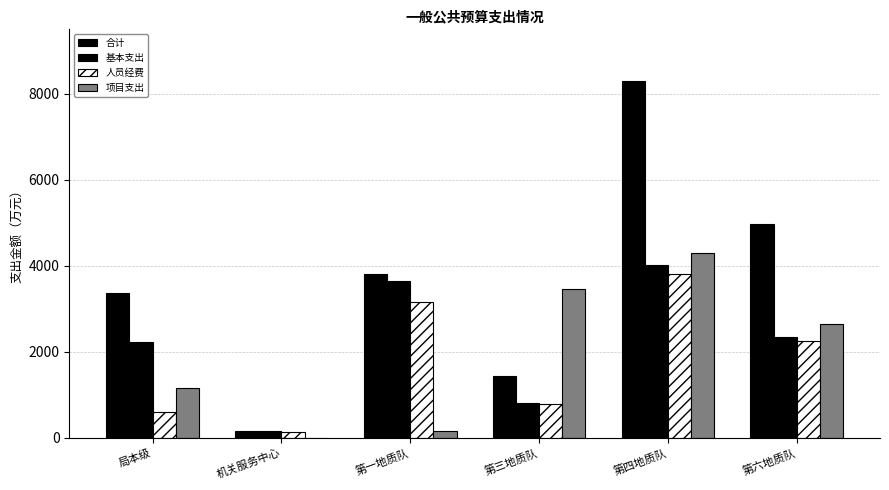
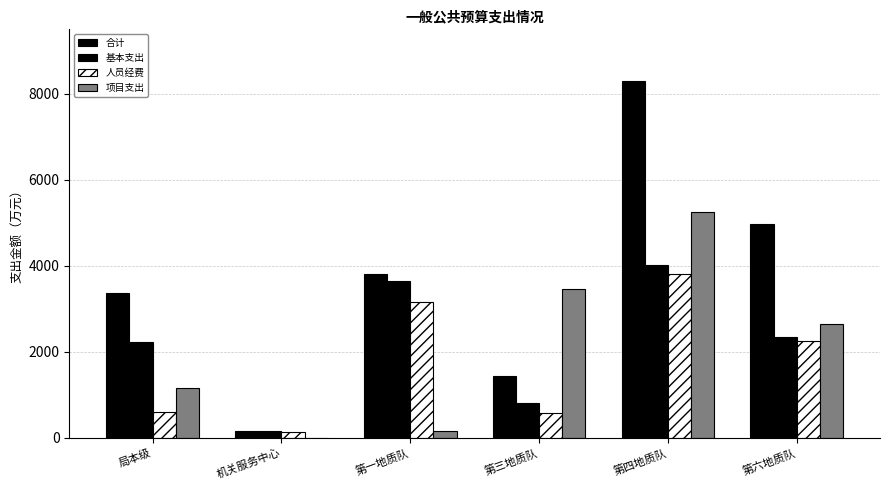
人员经费, 第三地质队: 800 -> 600
项目支出, 第四地质队: 4300 -> 5300
